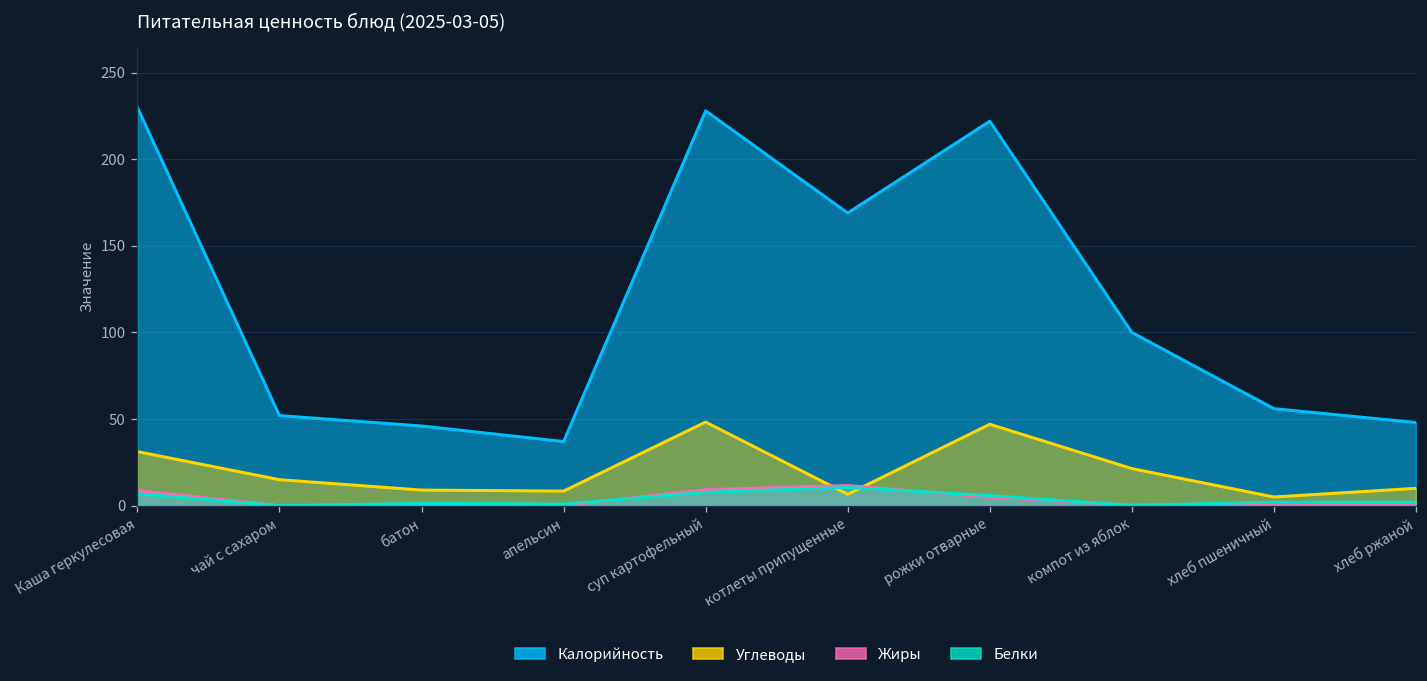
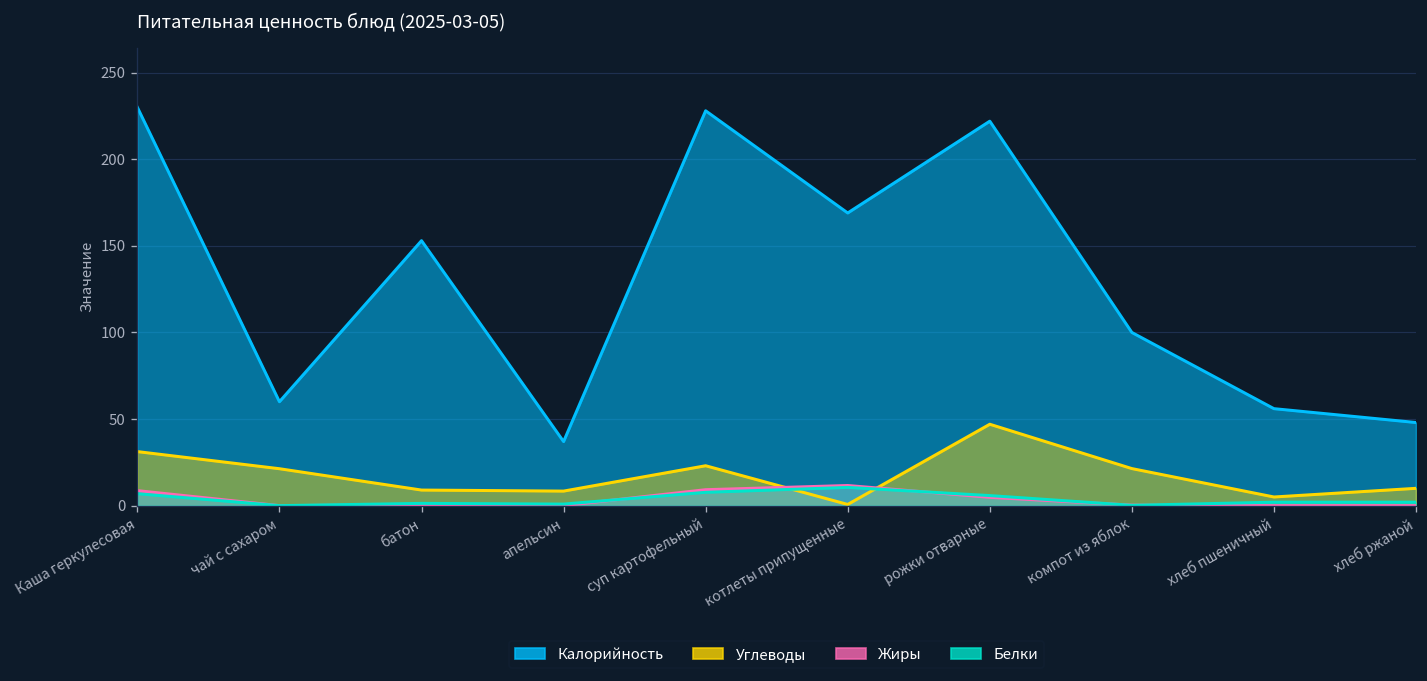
Калорийность, чай с сахаром: 52 -> 60
Углеводы, чай с сахаром: 15 -> 21
Калорийность, батон: 46 -> 153
Углеводы, суп картофельный: 48 -> 23
Углеводы, котлеты припущенные: 7 -> 1
